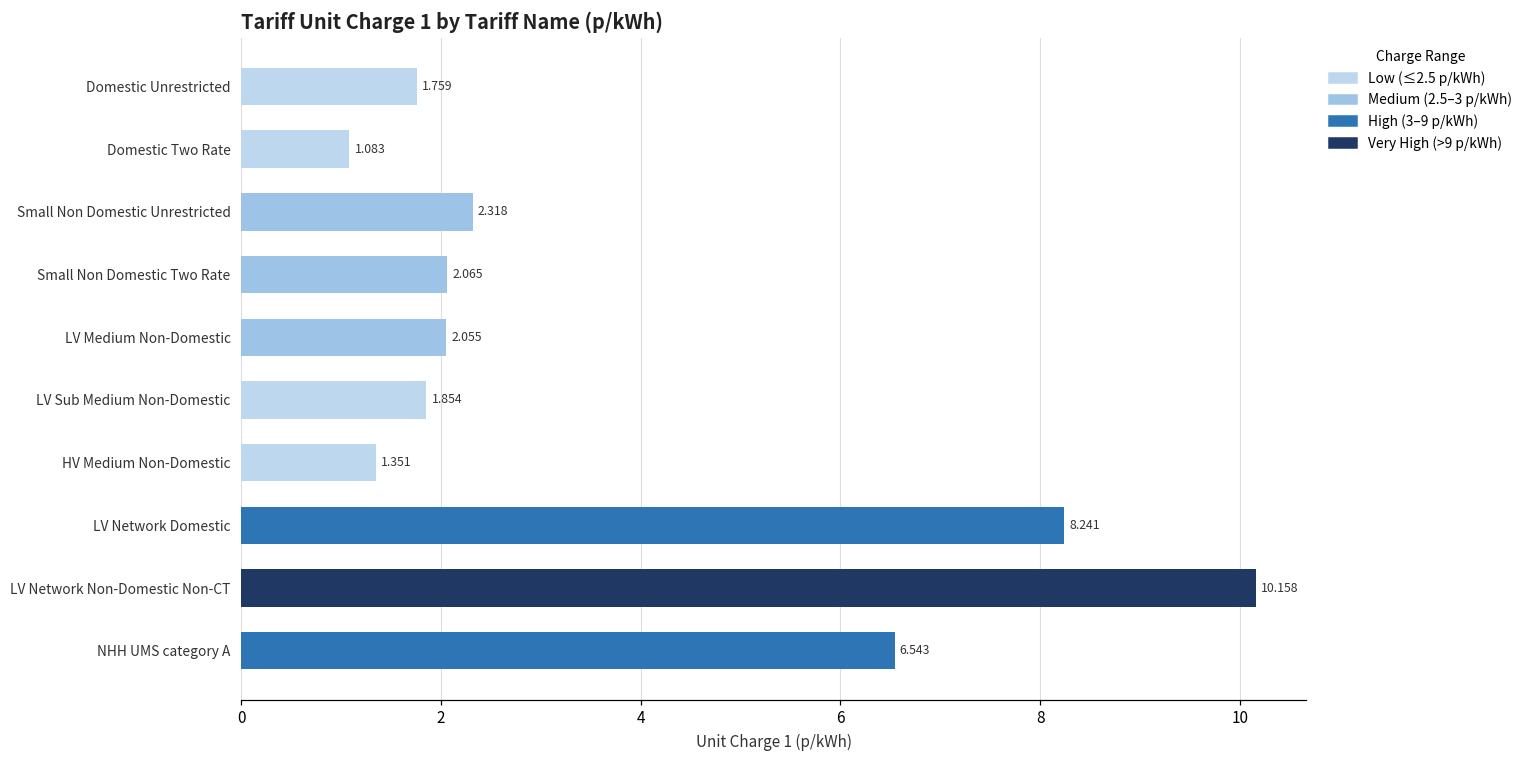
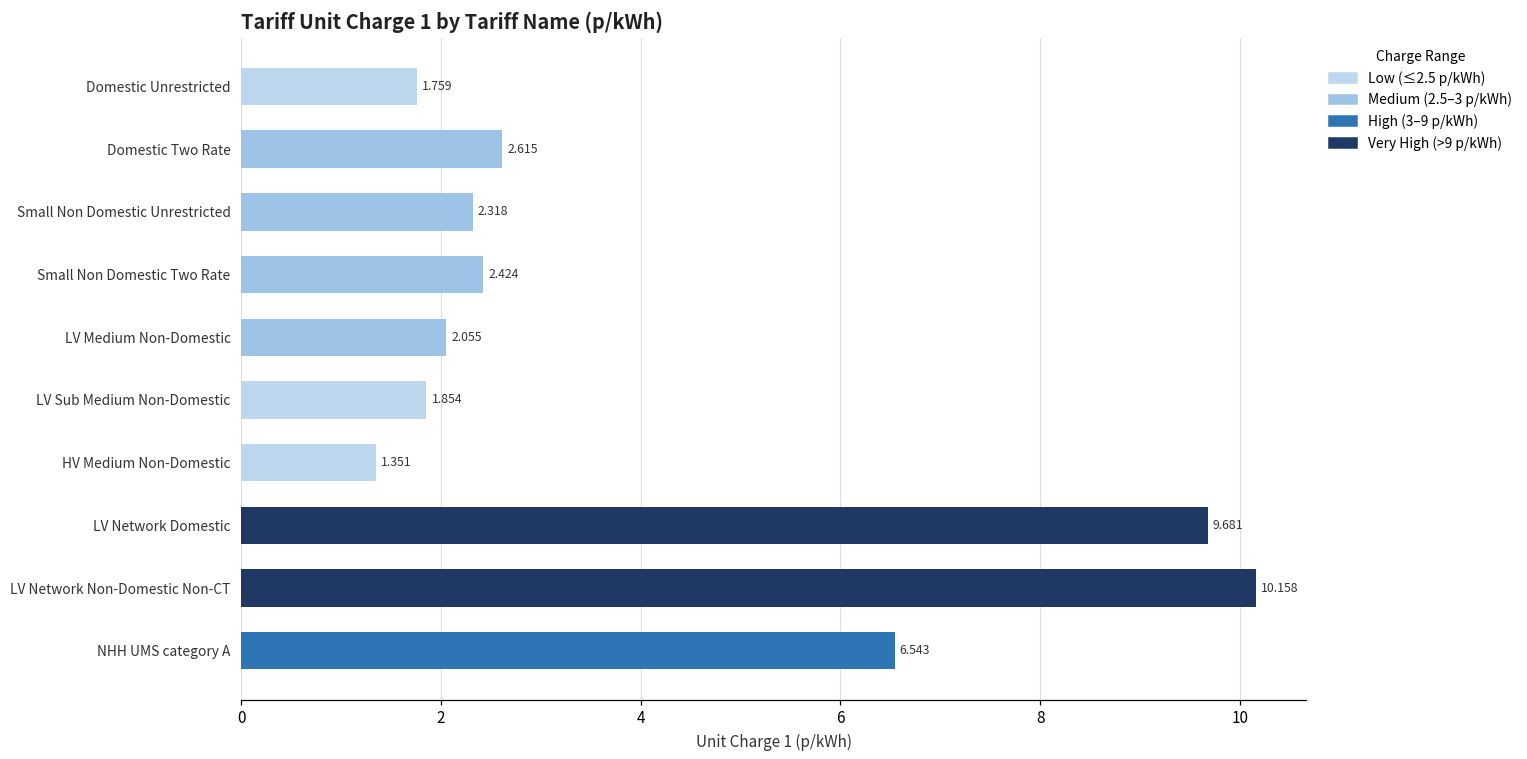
Domestic Two Rate: 1.083 -> 2.615
Small Non Domestic Two Rate: 2.065 -> 2.424
LV Network Domestic: 8.241 -> 9.681
